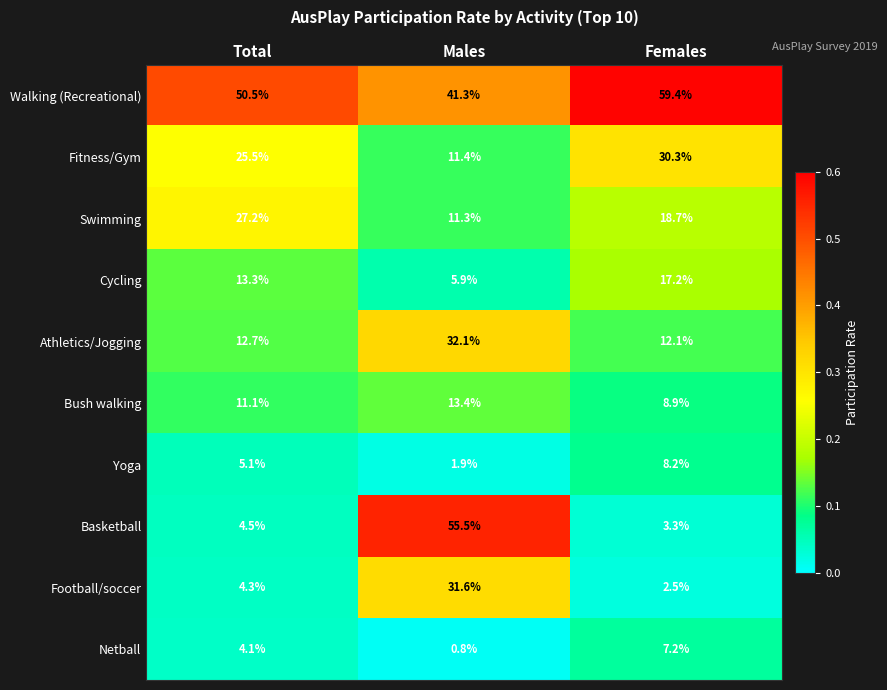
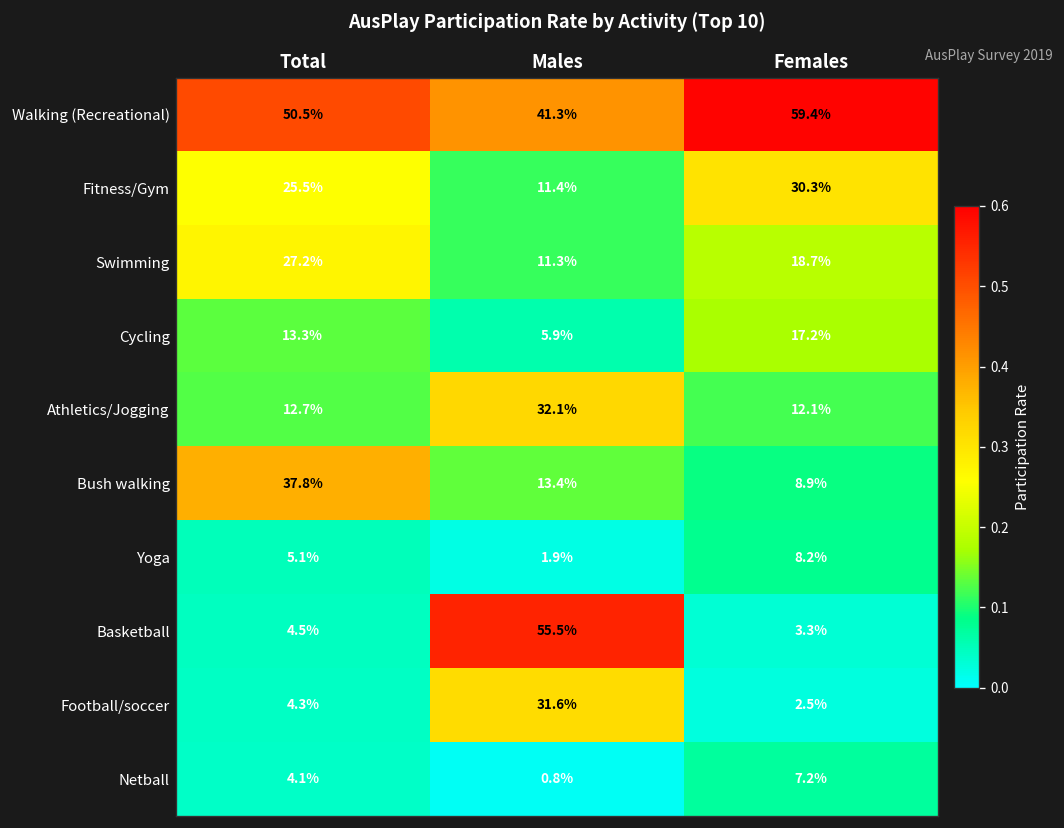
Bush walking, Total: 11.1% -> 37.8%
